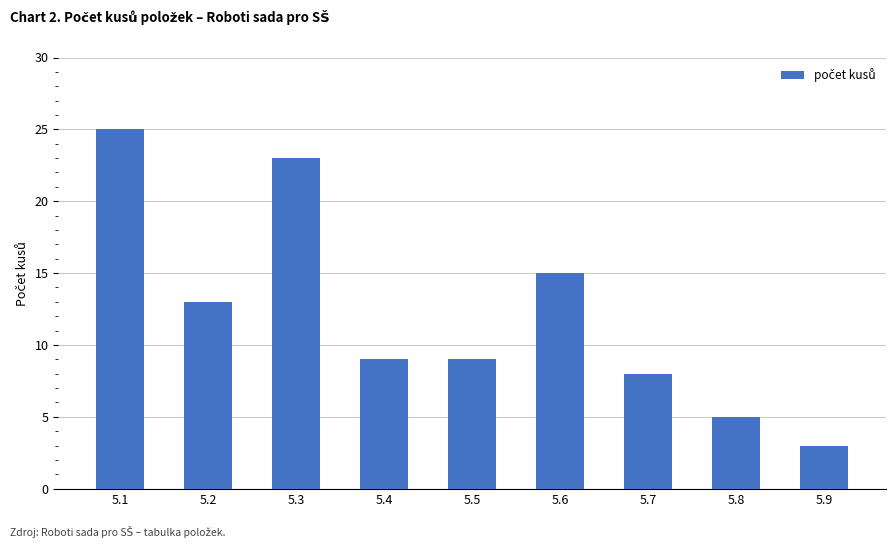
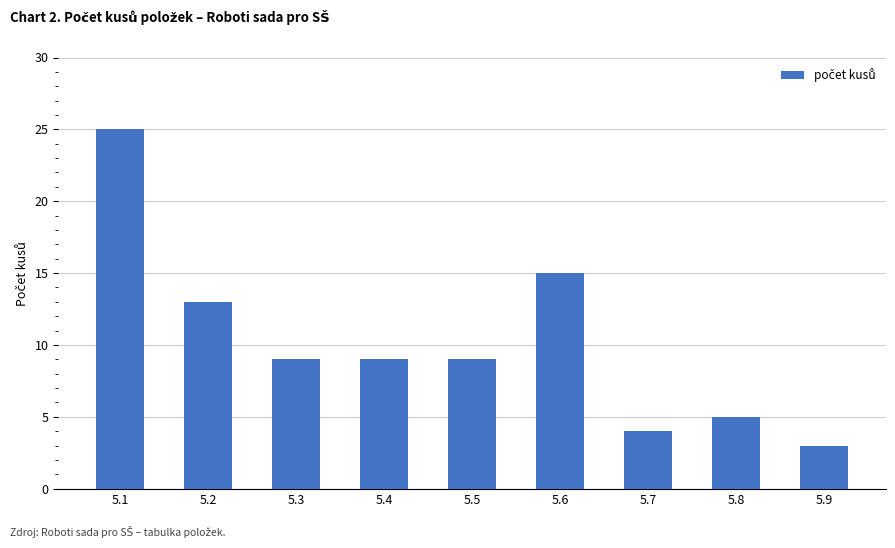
5.3: 23 -> 9
5.7: 8 -> 4
